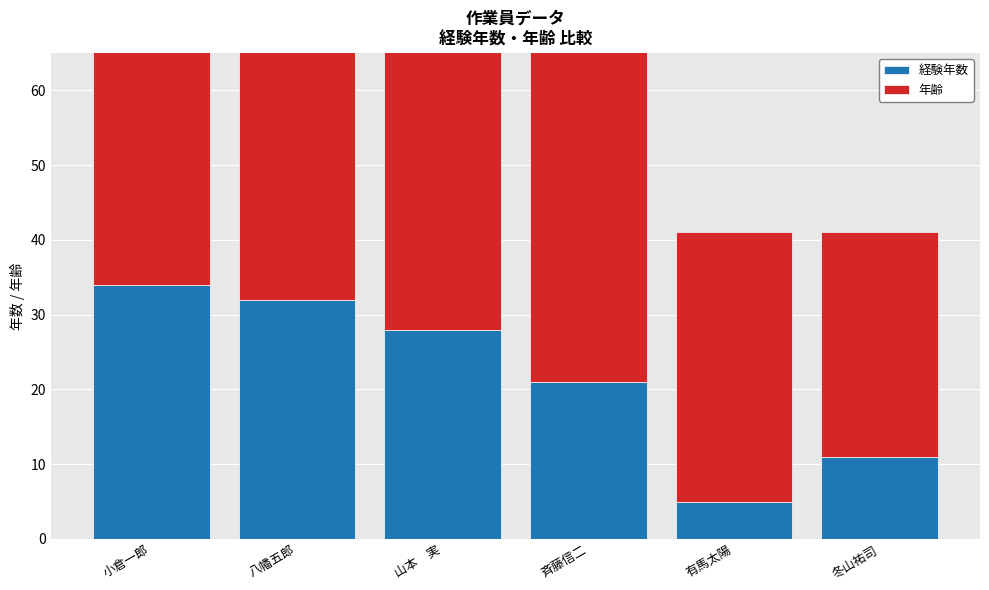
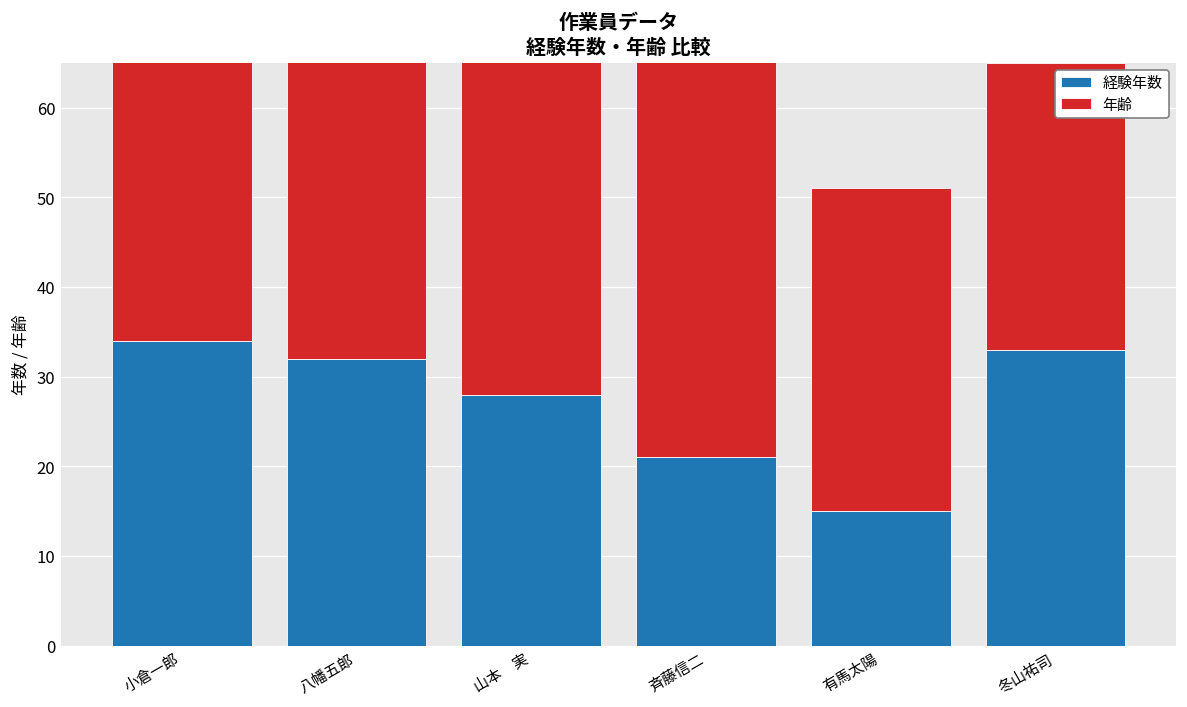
経験年数, 有馬太陽: 5 -> 15
経験年数, 冬山祐司: 11 -> 33
年齢, 冬山祐司: 30 -> 32
